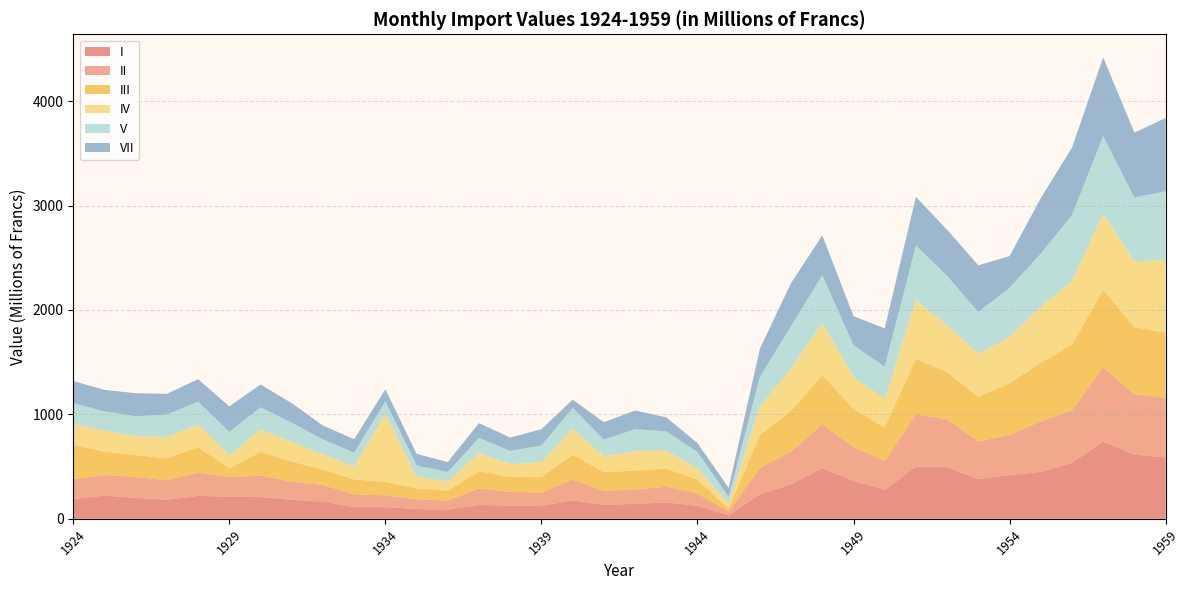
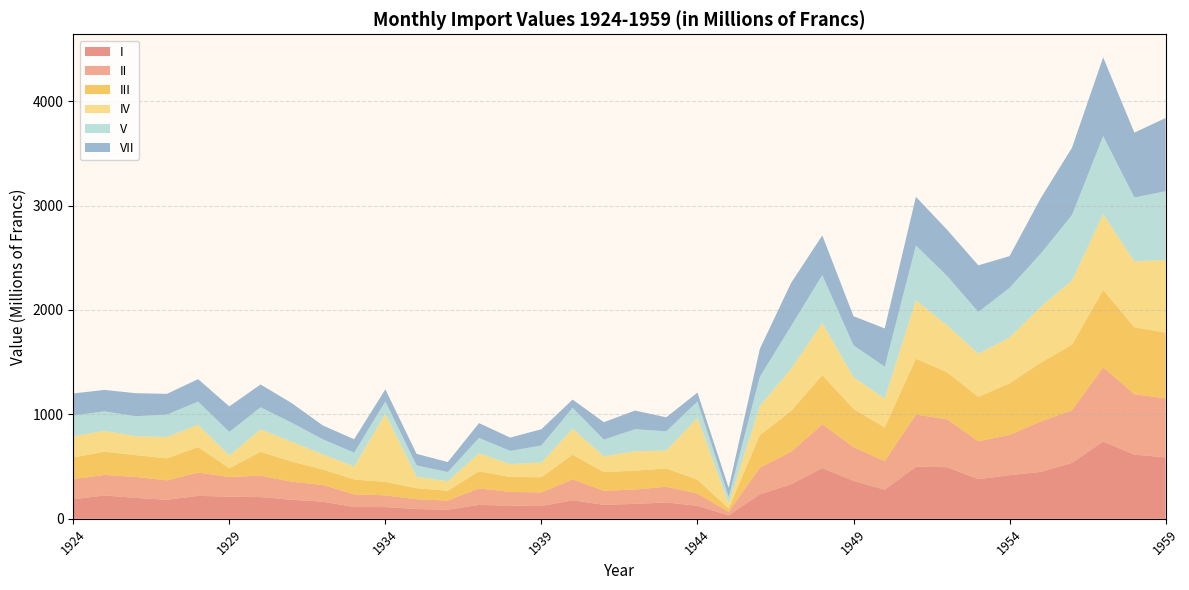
III, 1924: 330 -> 210
IV, 1944: 110 -> 590
